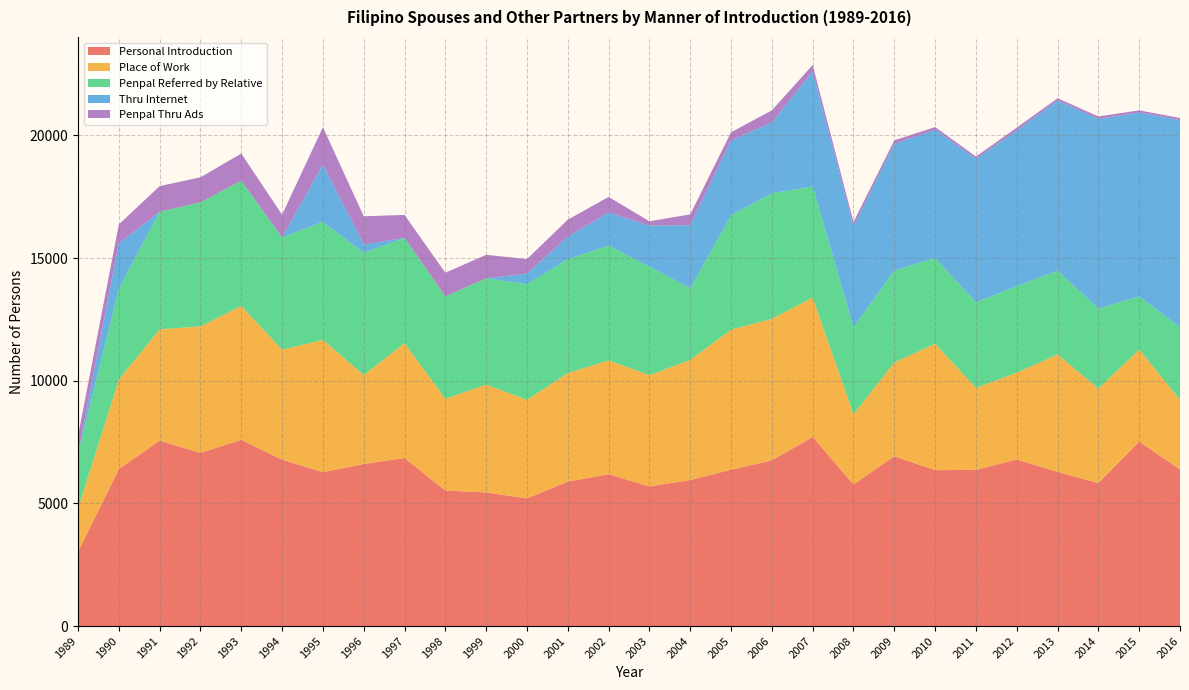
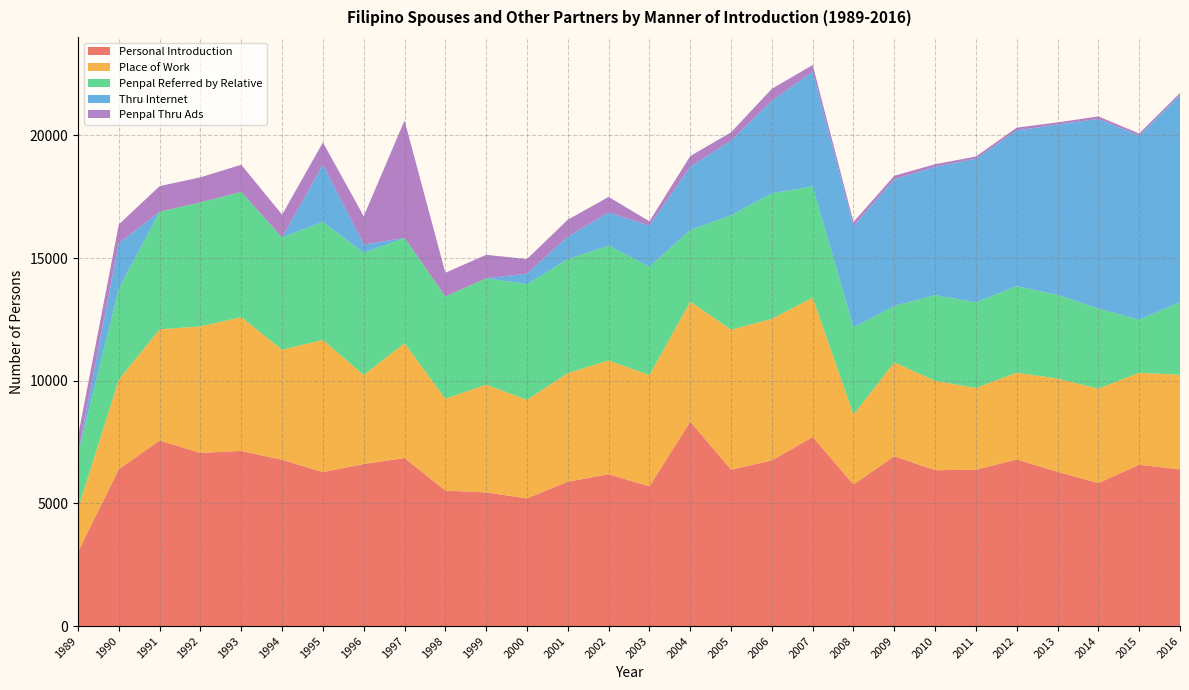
Personal Introduction, 1993: 7600 -> 7100
Penpal Thru Ads, 1995: 1500 -> 900
Penpal Thru Ads, 1997: 900 -> 4800
Personal Introduction, 2004: 6000 -> 8300
Thru Internet, 2006: 2900 -> 3800
Penpal Referred by Relative, 2009: 3700 -> 2300
Place of Work, 2010: 5200 -> 3600
Place of Work, 2013: 4800 -> 3800
Personal Introduction, 2015: 7500 -> 6600
Place of Work, 2016: 2800 -> 3900
